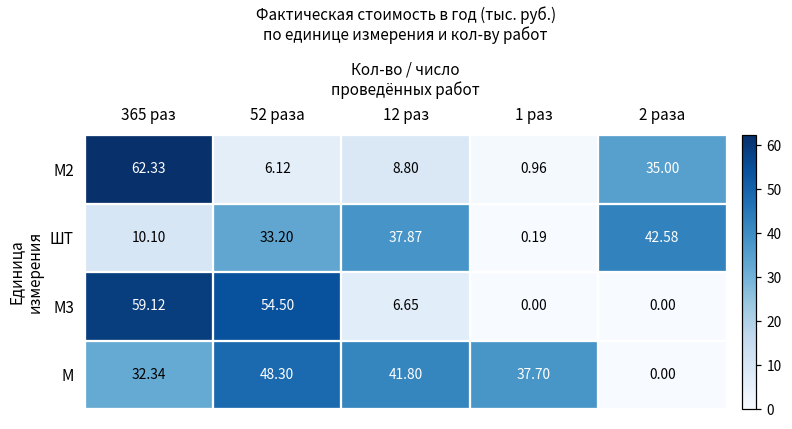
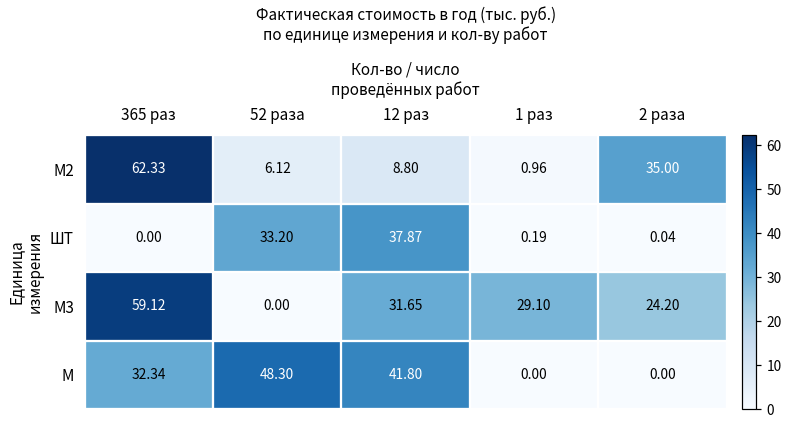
ШТ, 365 раз: 10.10 -> 0.00
ШТ, 2 раза: 42.58 -> 0.04
М3, 52 раза: 54.50 -> 0.00
М3, 12 раз: 6.65 -> 31.65
М3, 1 раз: 0.00 -> 29.10
М3, 2 раза: 0.00 -> 24.20
М, 1 раз: 37.70 -> 0.00
